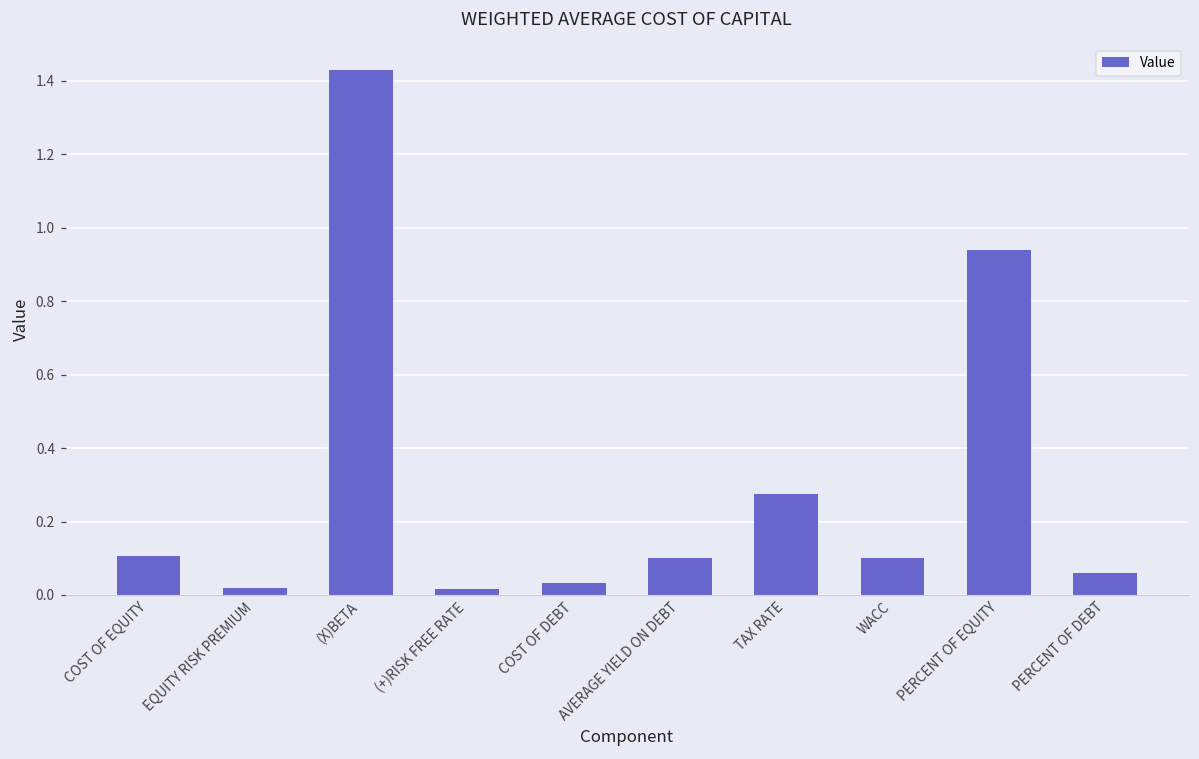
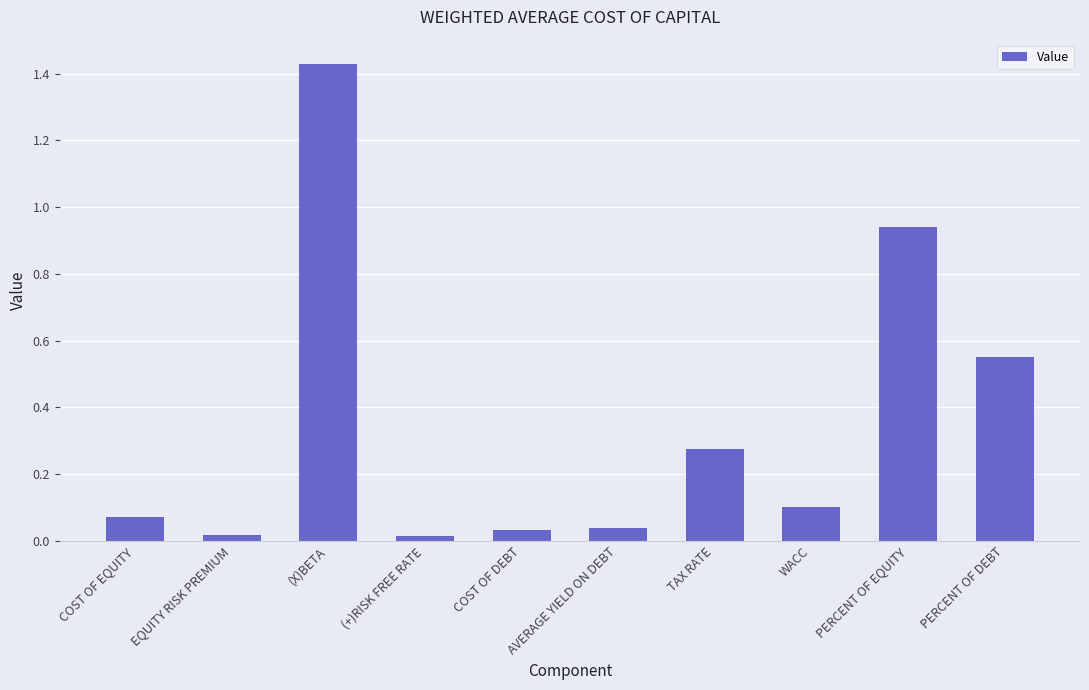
COST OF EQUITY: 0.10 -> 0.07
AVERAGE YIELD ON DEBT: 0.10 -> 0.04
PERCENT OF DEBT: 0.06 -> 0.55
